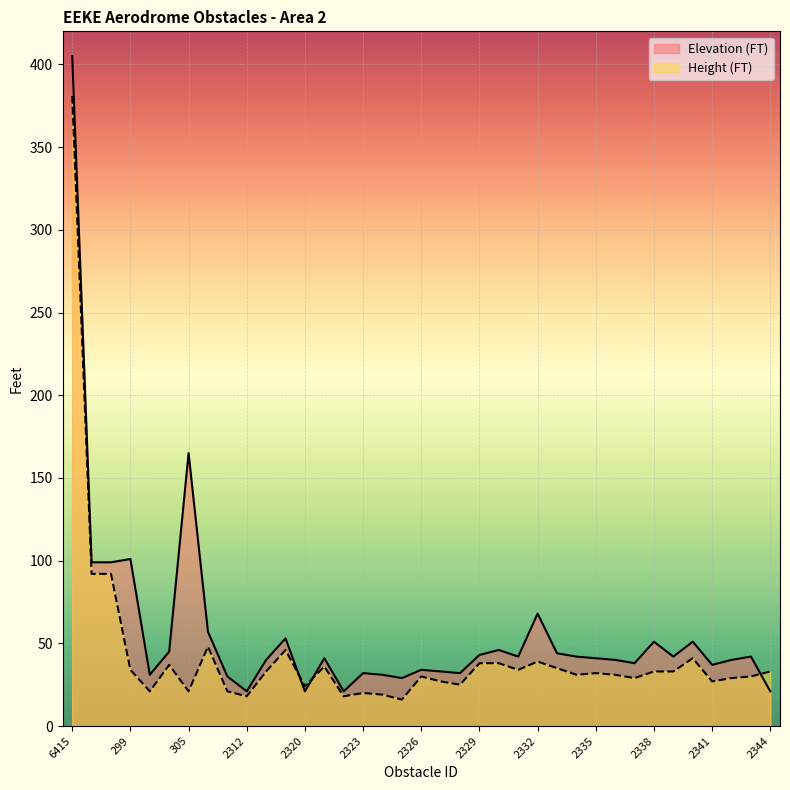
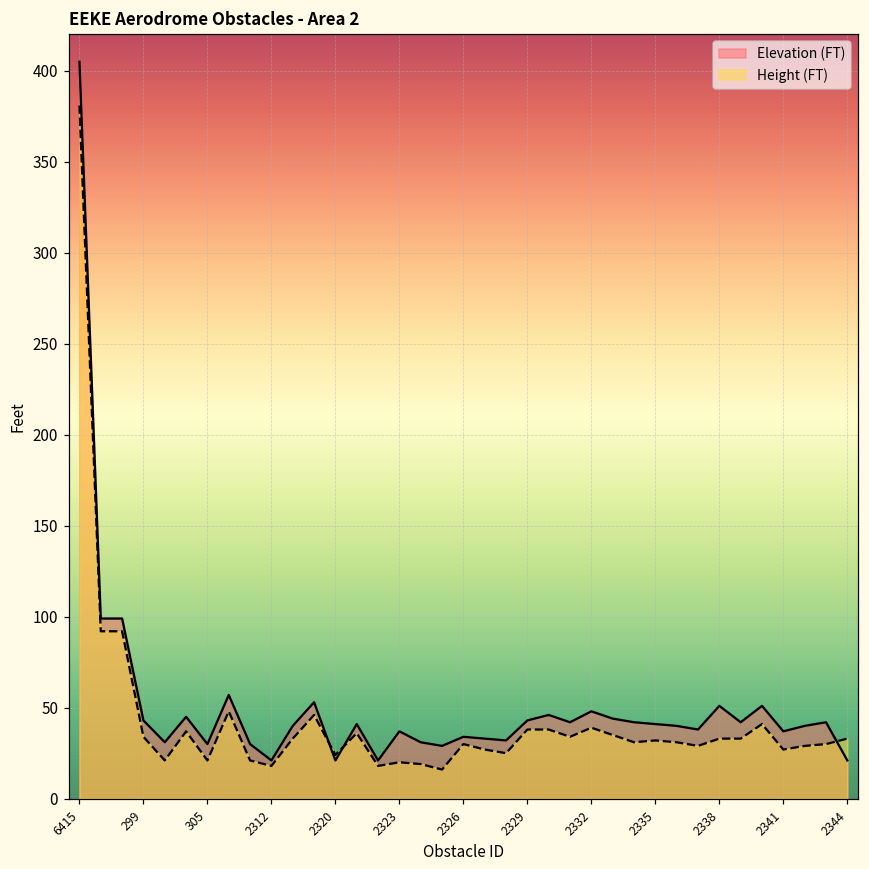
Elevation (FT), 299: 101 -> 43
Elevation (FT), 305: 165 -> 30
Elevation (FT), 2323: 32 -> 37
Elevation (FT), 2332: 68 -> 48
